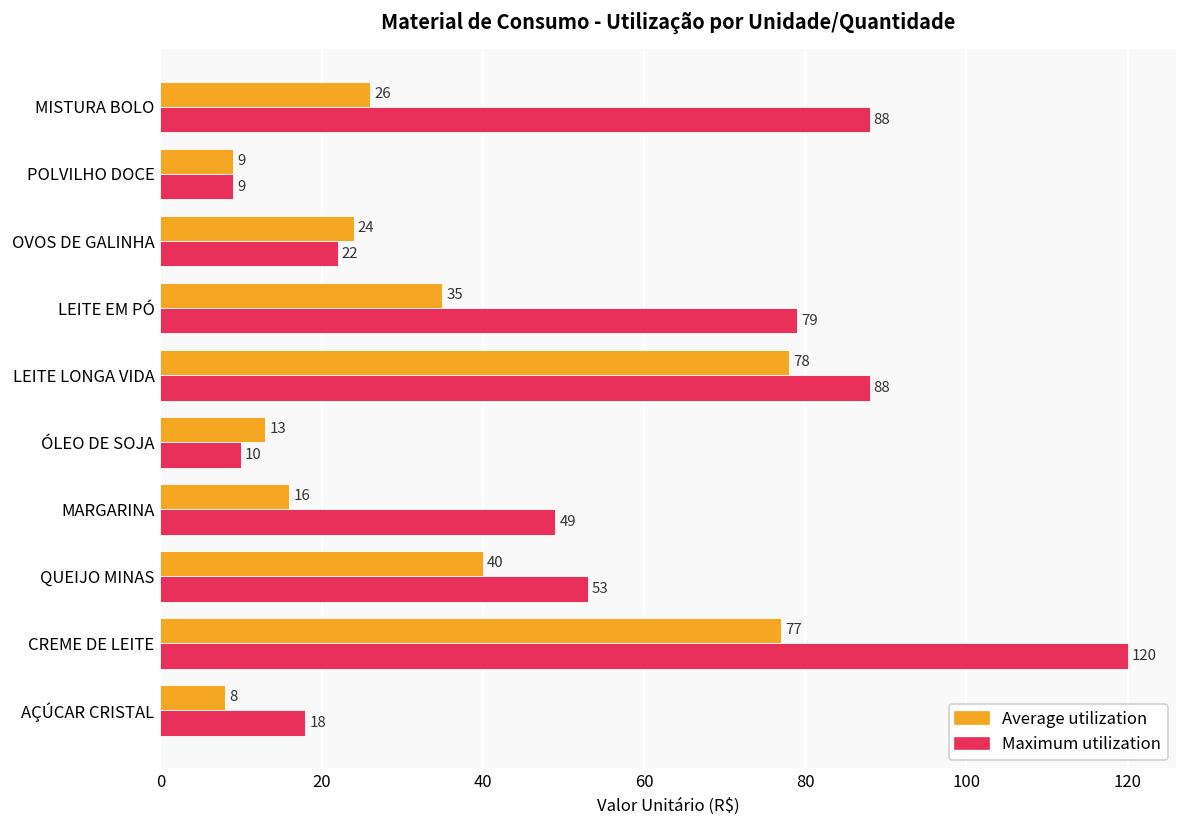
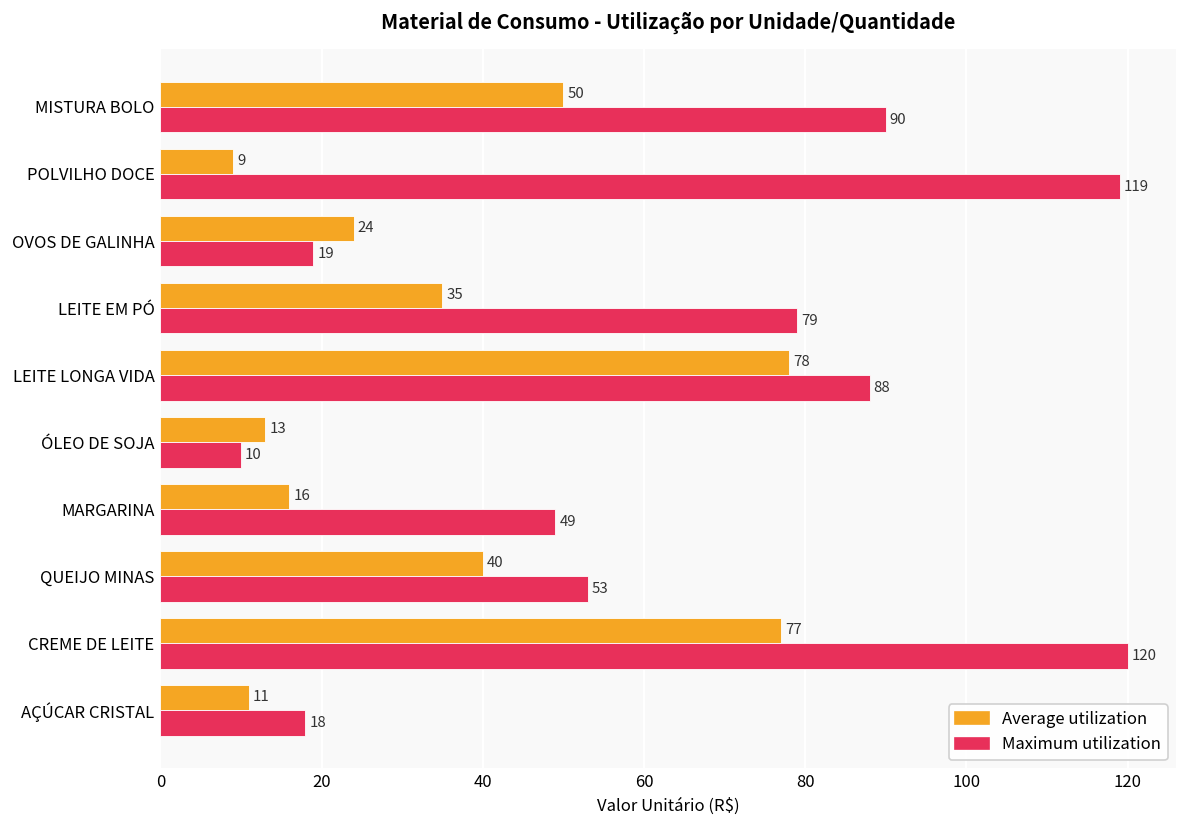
Average utilization, MISTURA BOLO: 26 -> 50
Maximum utilization, MISTURA BOLO: 88 -> 90
Maximum utilization, POLVILHO DOCE: 9 -> 119
Maximum utilization, OVOS DE GALINHA: 22 -> 19
Average utilization, AÇÚCAR CRISTAL: 8 -> 11
